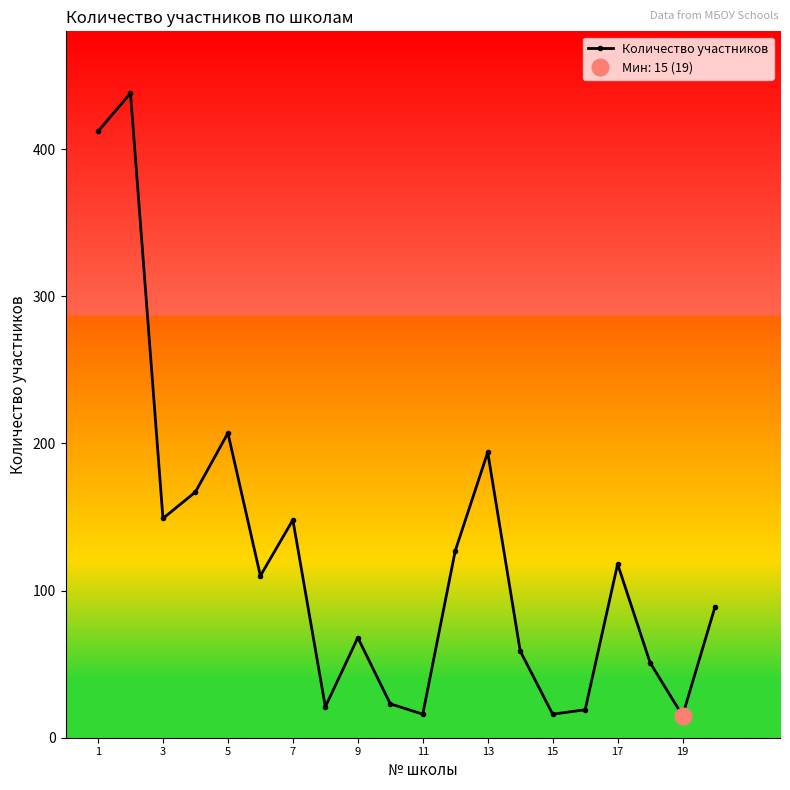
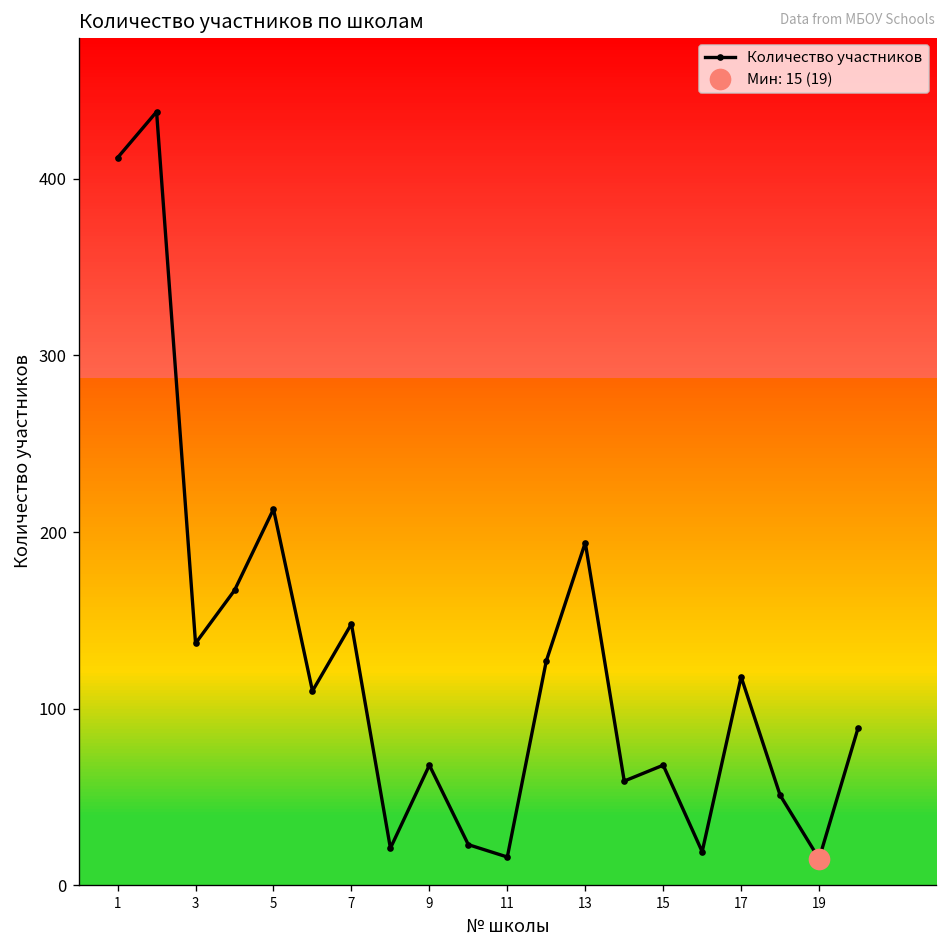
Количество участников, 3: 149 -> 137
Количество участников, 5: 207 -> 213
Количество участников, 15: 16 -> 68
